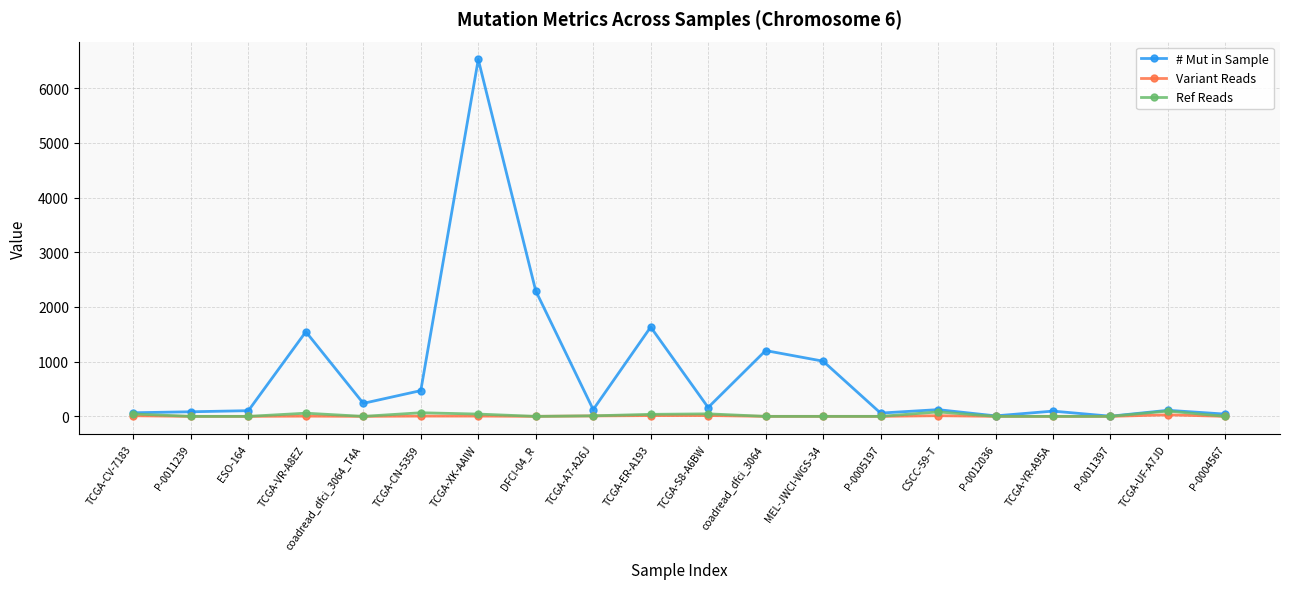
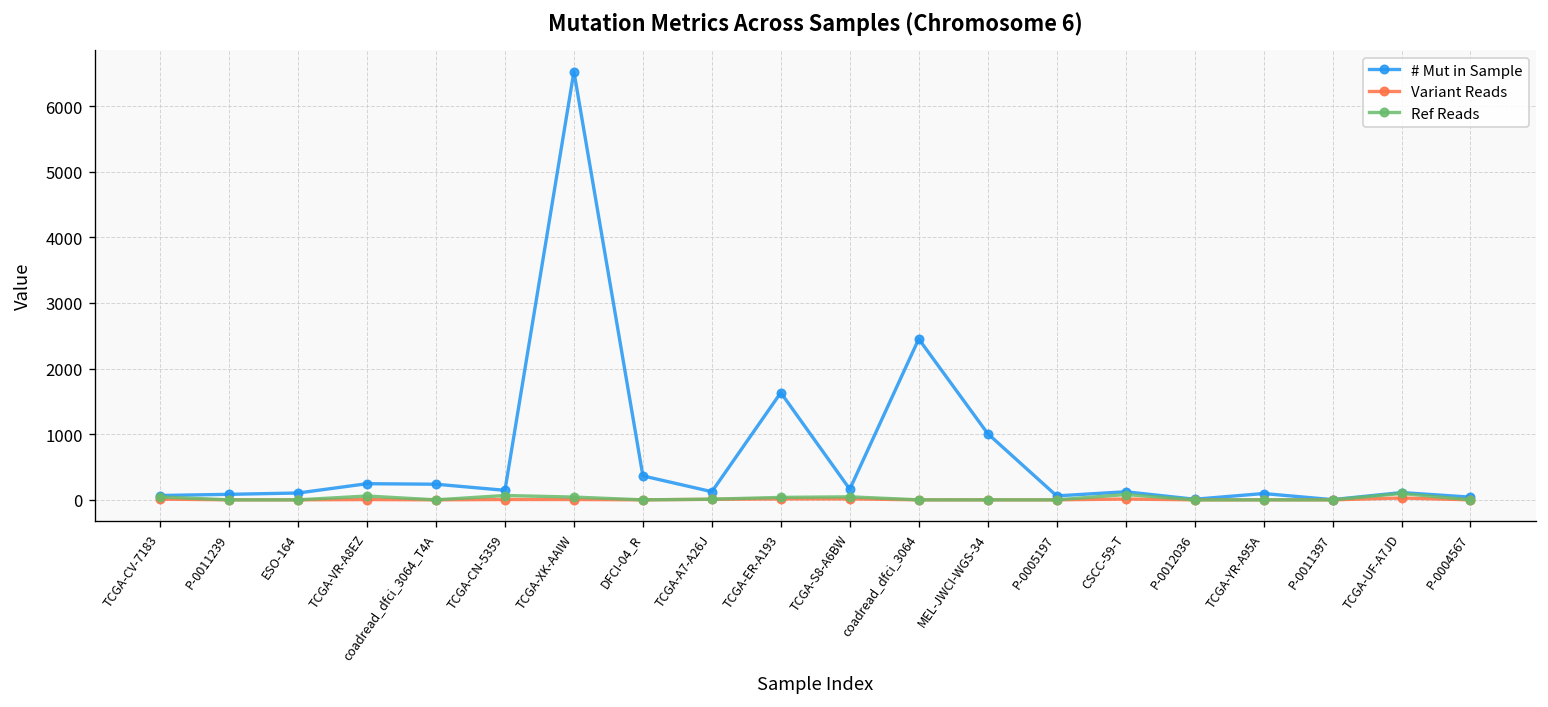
# Mut in Sample, TCGA-VR-A8EZ: 1500 -> 200
# Mut in Sample, TCGA-CN-5359: 500 -> 100
# Mut in Sample, DFCI-04_R: 2300 -> 400
# Mut in Sample, coadread_dfci_3064: 1200 -> 2500
